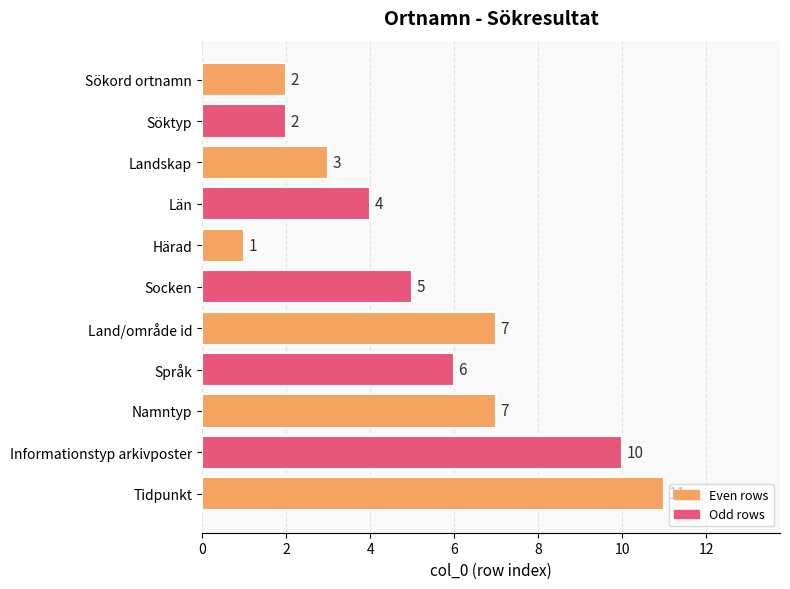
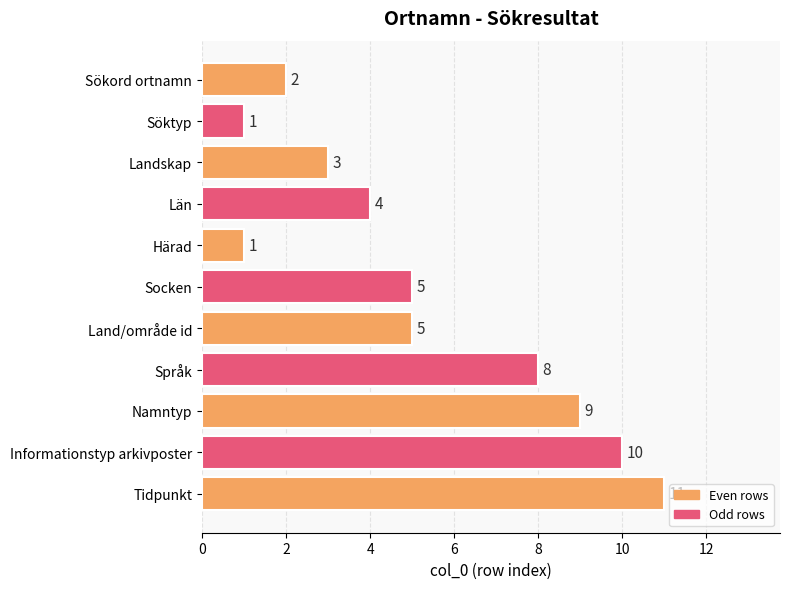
Söktyp: 2 -> 1
Land/område id: 7 -> 5
Språk: 6 -> 8
Namntyp: 7 -> 9
